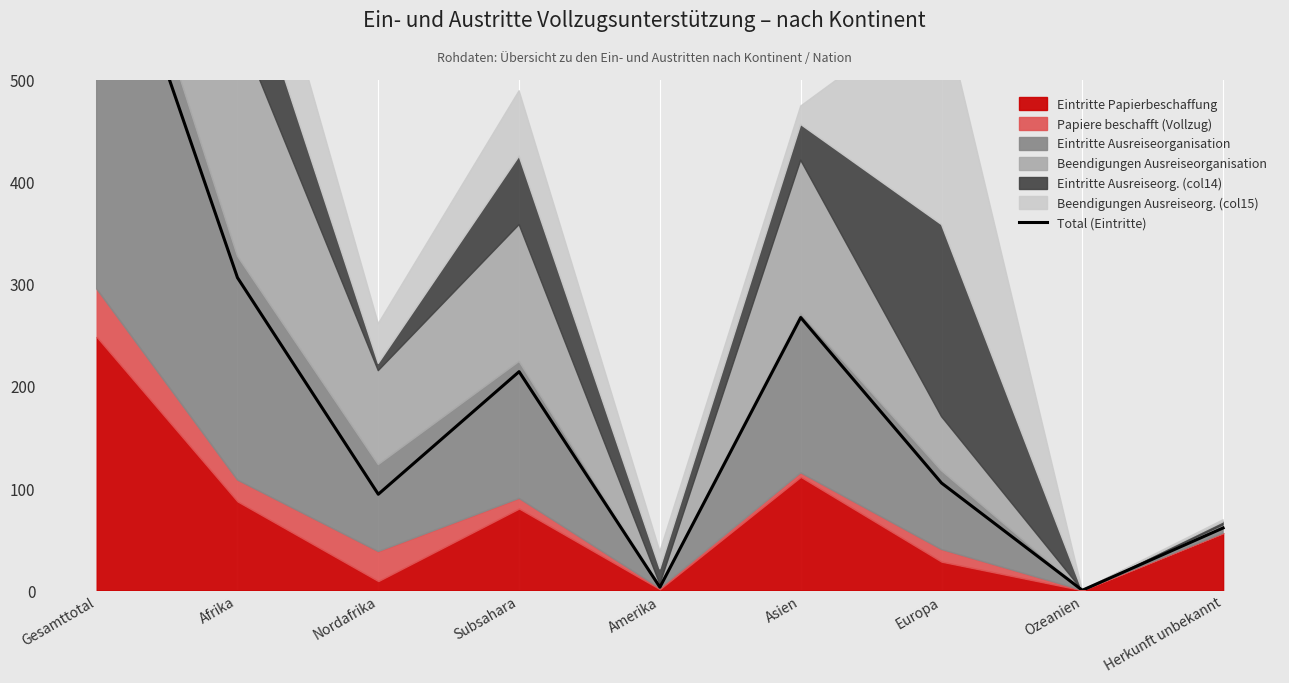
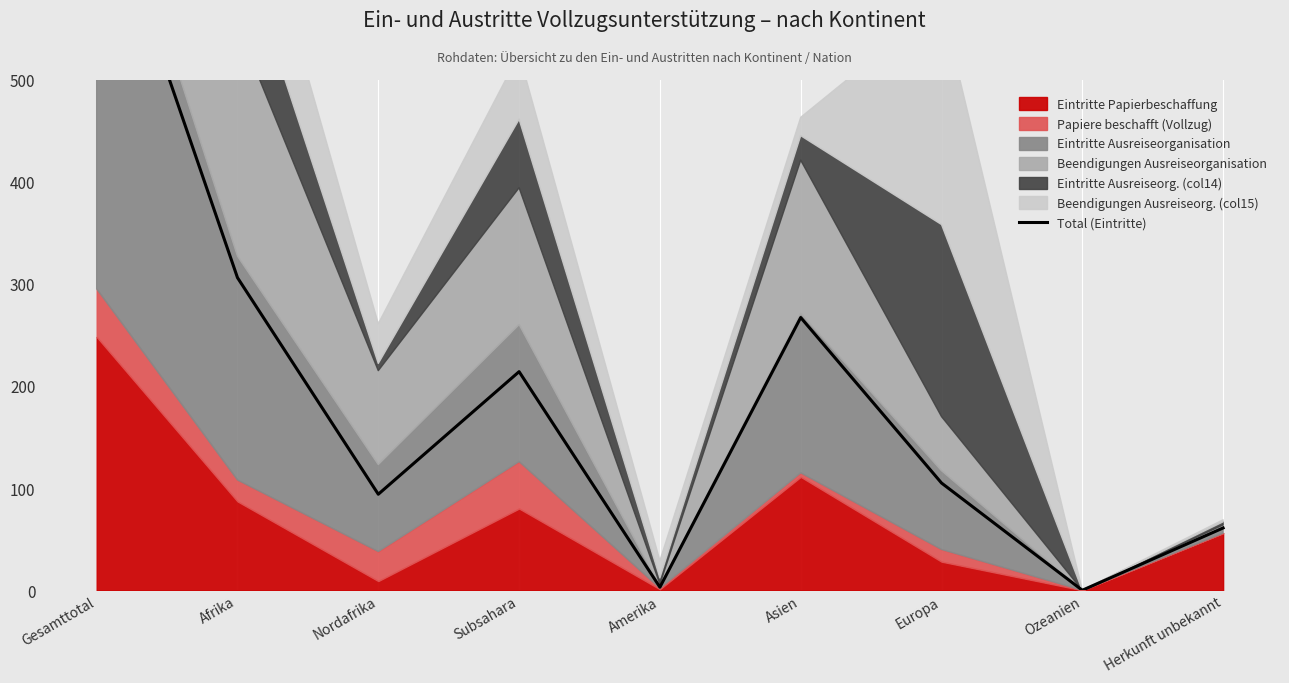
Papiere beschafft (Vollzug), Subsahara: 10 -> 46
Eintritte Ausreiseorg. (col14), Amerika: 15 -> 6
Eintritte Ausreiseorg. (col14), Asien: 35 -> 24
